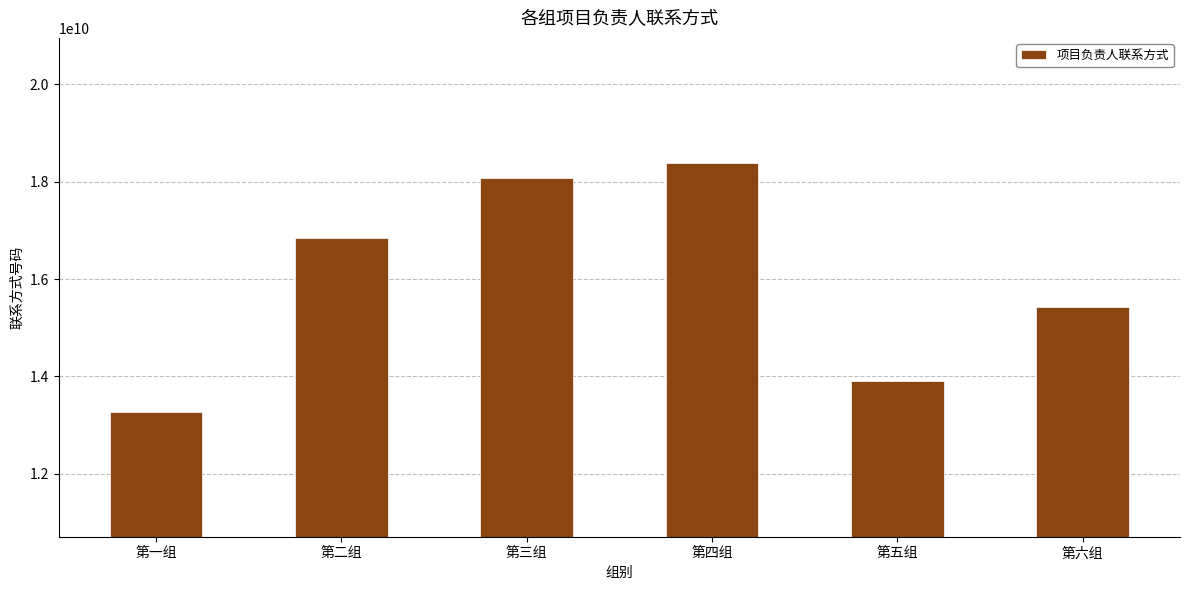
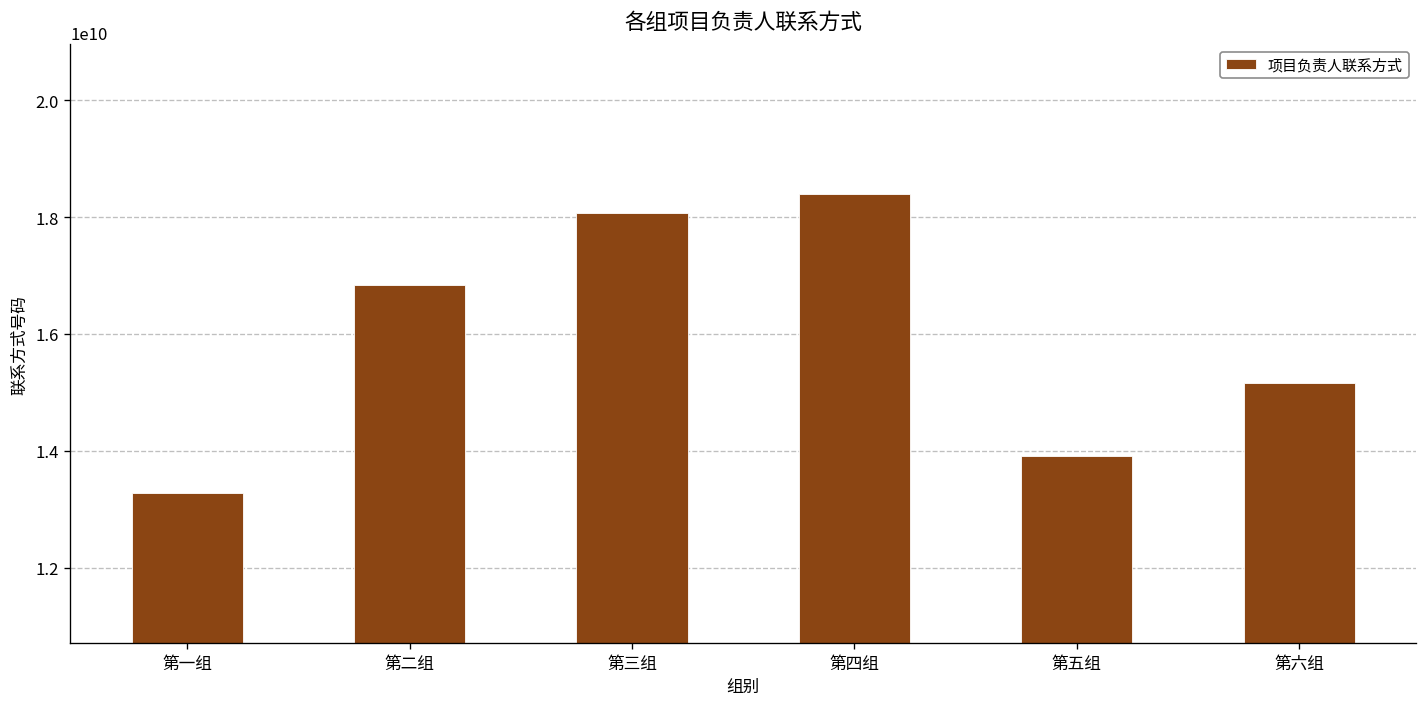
第六组: 15400000000 -> 15200000000
